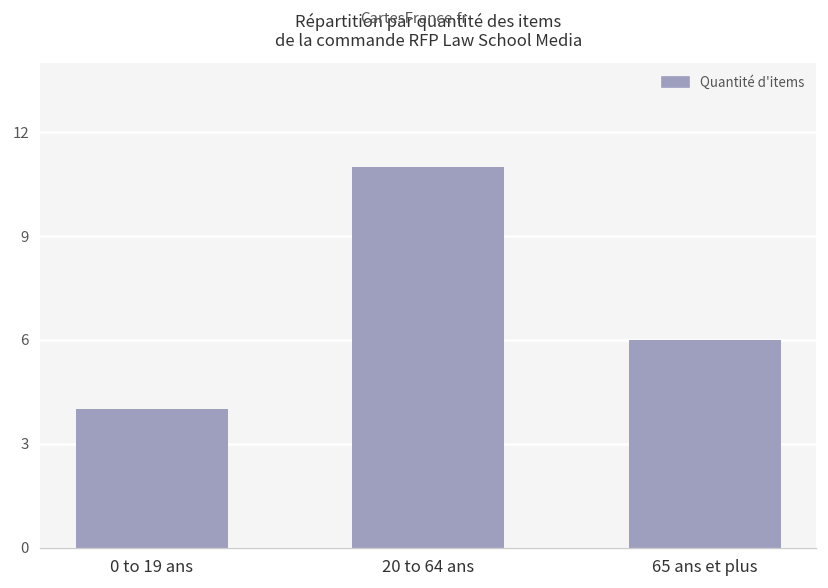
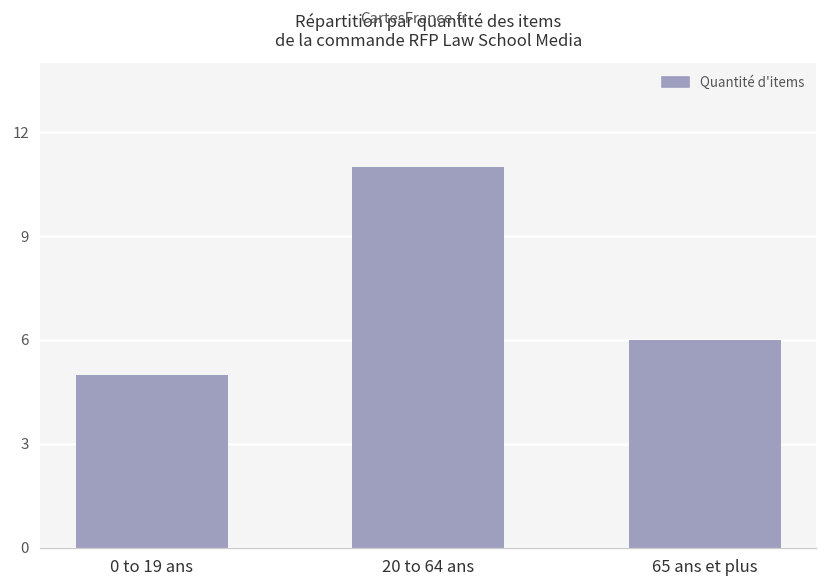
0 to 19 ans: 4 -> 5
